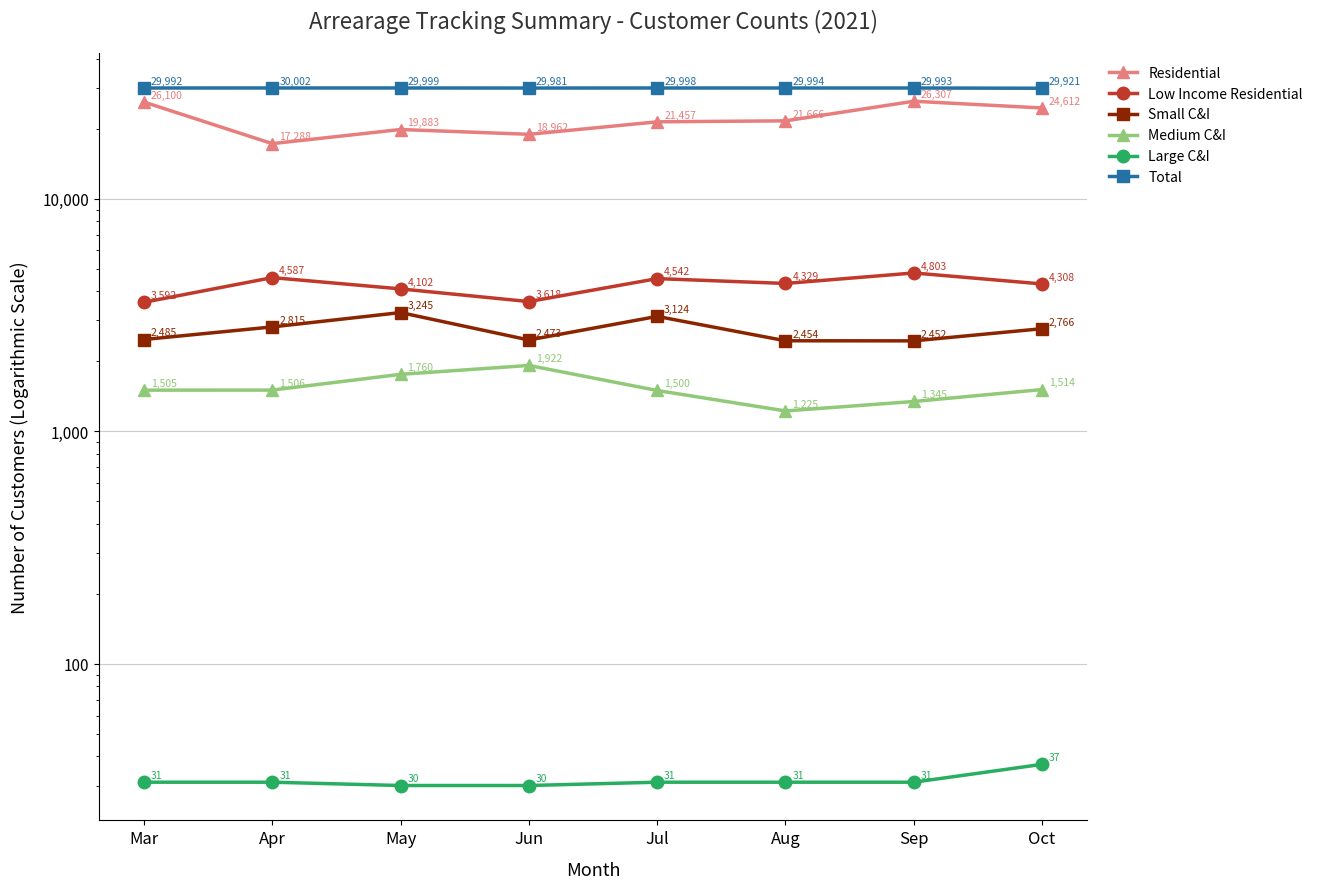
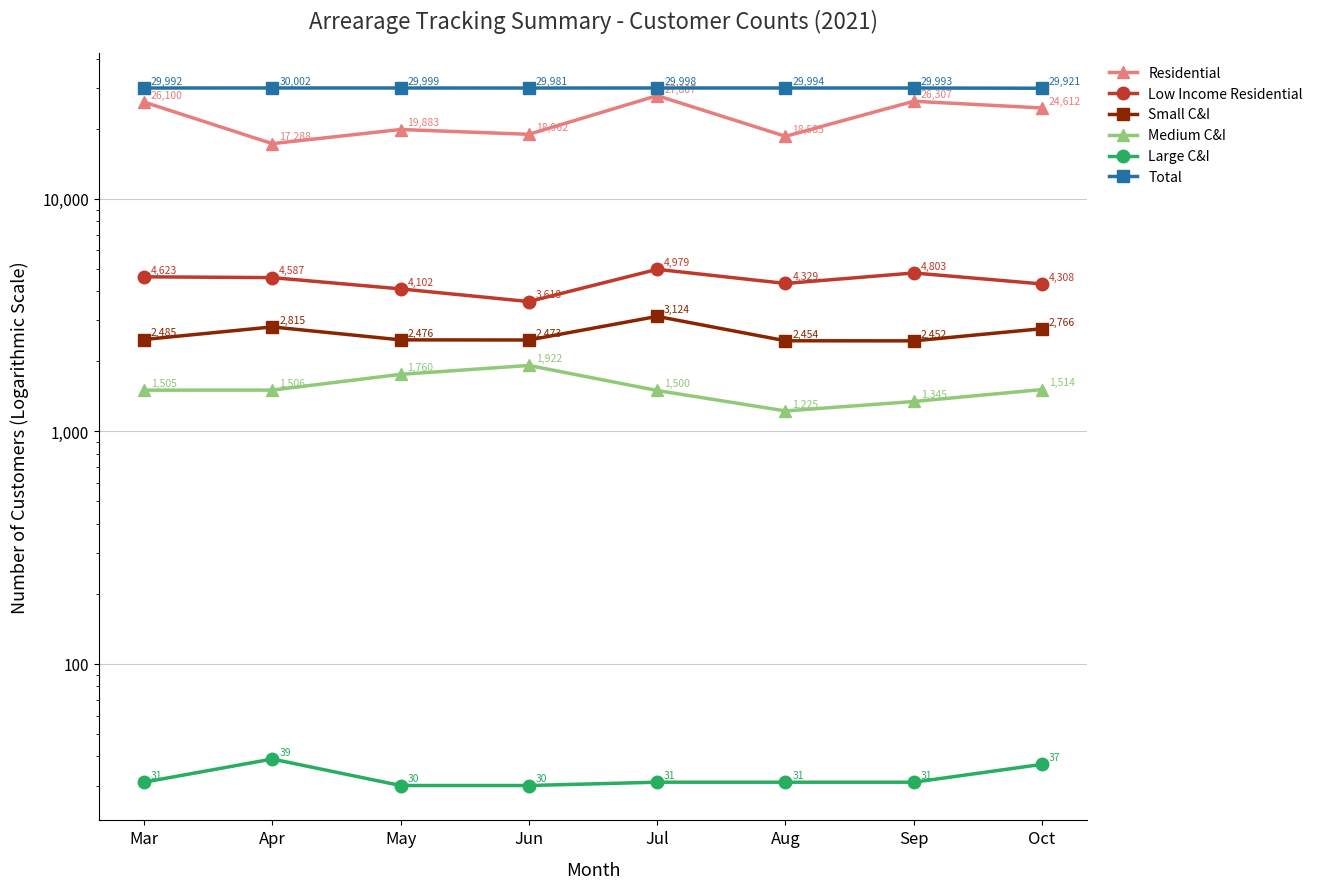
Low Income Residential, Mar: 3,592 -> 4,623
Large C&I, Apr: 31 -> 39
Small C&I, May: 3,245 -> 2,476
Residential, Jul: 21,457 -> 27,807
Low Income Residential, Jul: 4,542 -> 4,979
Residential, Aug: 21,666 -> 18,585
